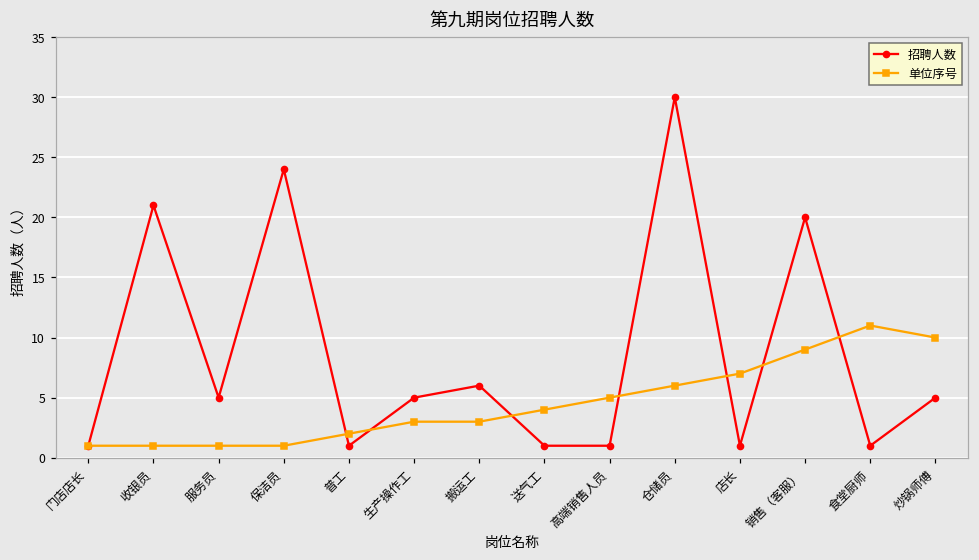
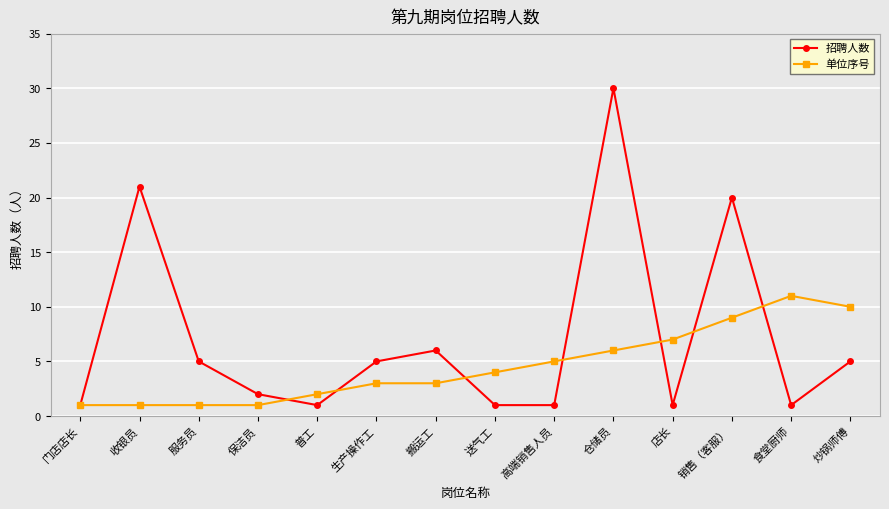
招聘人数, 保洁员: 24 -> 2
